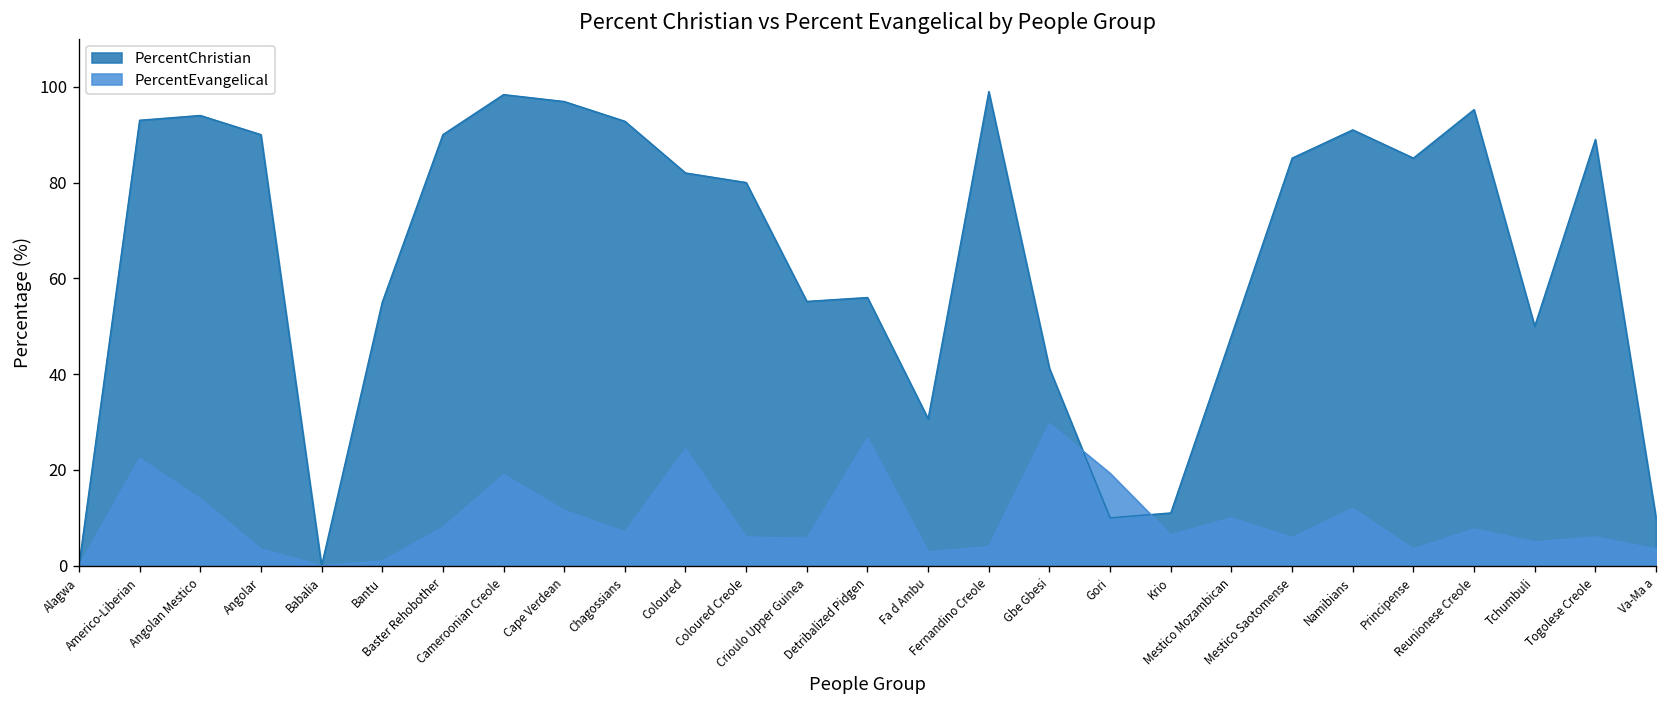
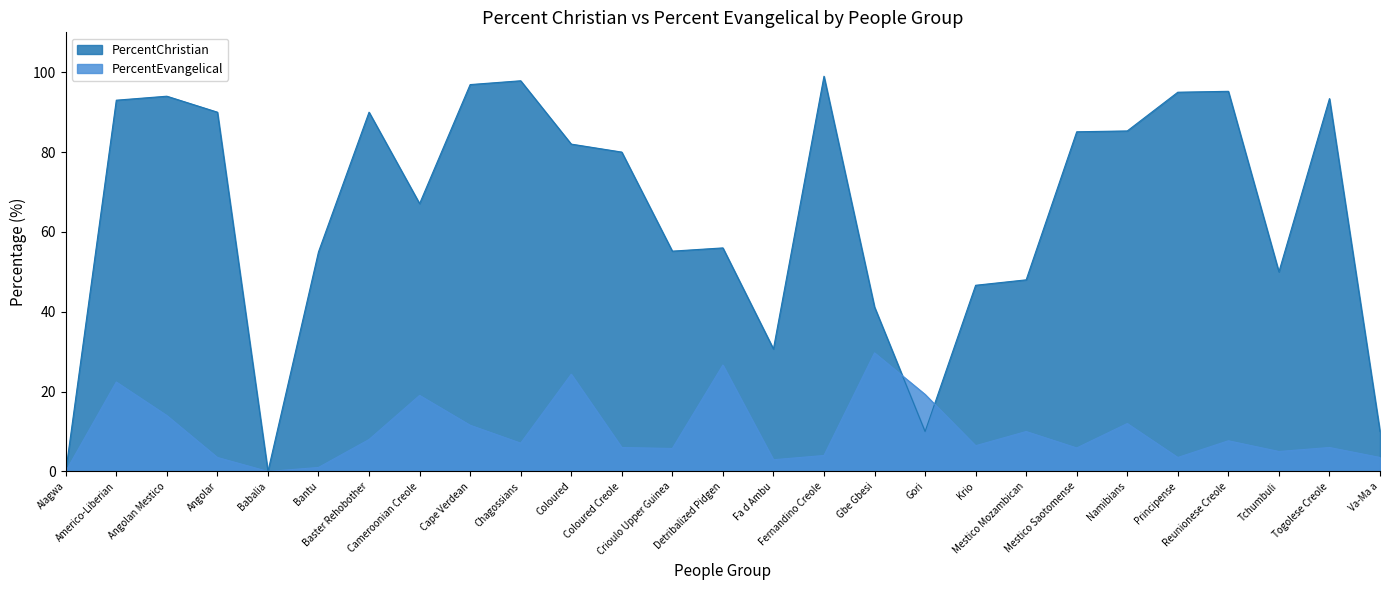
PercentChristian, Cameroonian Creole: 98 -> 67
PercentChristian, Chagossians: 93 -> 98
PercentChristian, Krio: 11 -> 47
PercentChristian, Namibians: 91 -> 85
PercentChristian, Principense: 85 -> 95
PercentChristian, Togolese Creole: 89 -> 93
